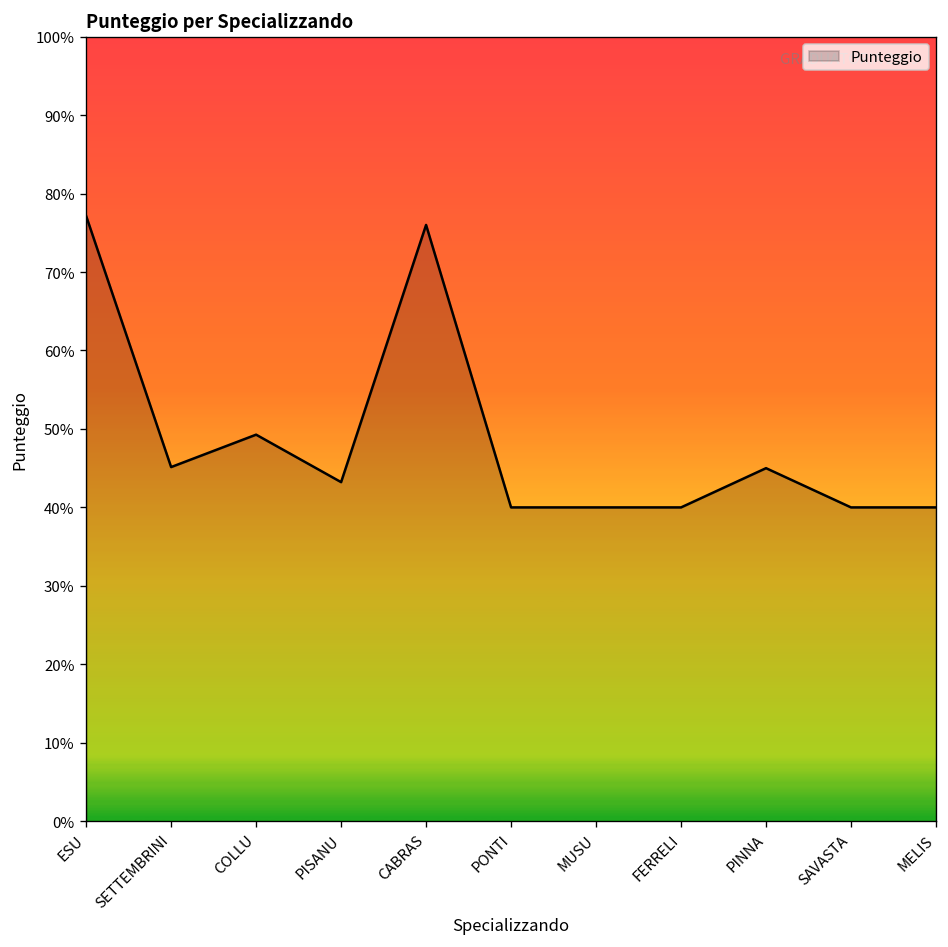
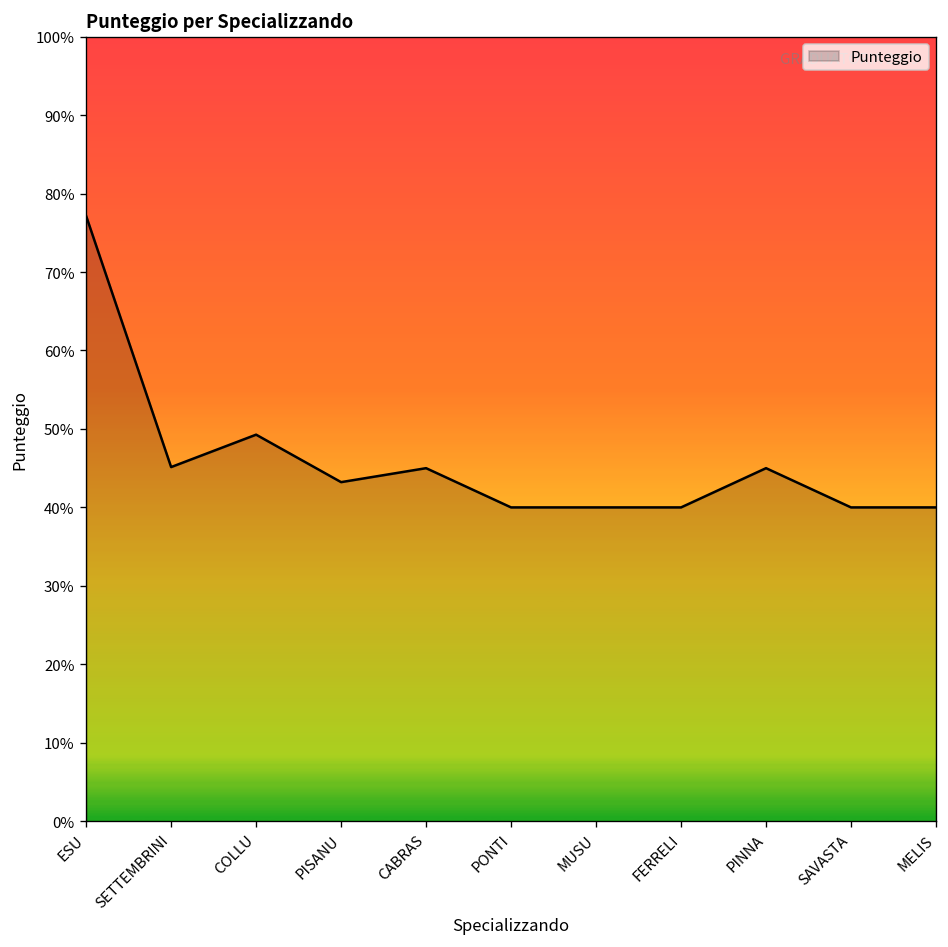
CABRAS: 76% -> 45%
